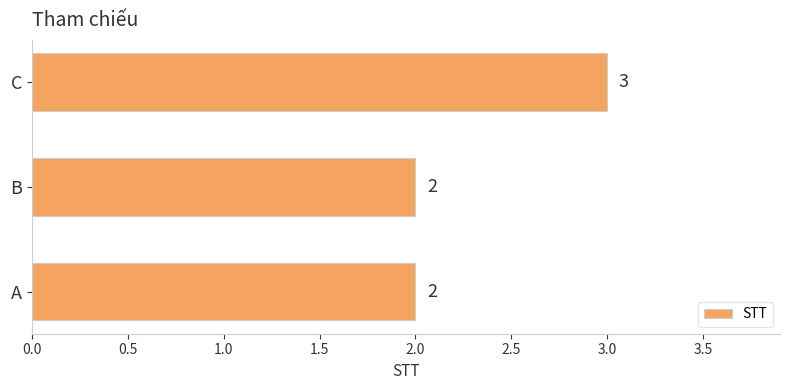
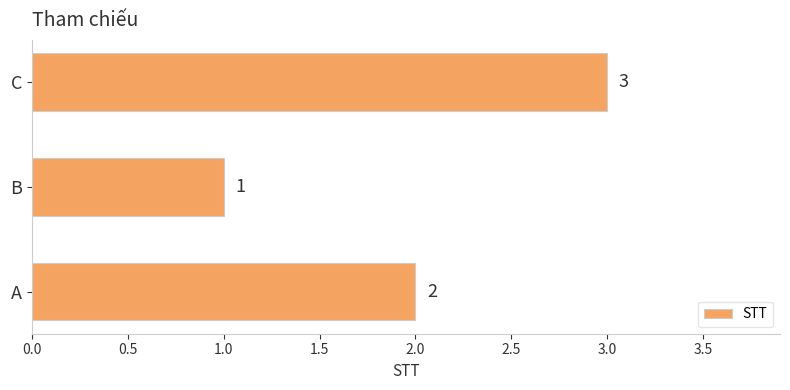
B: 2 -> 1
